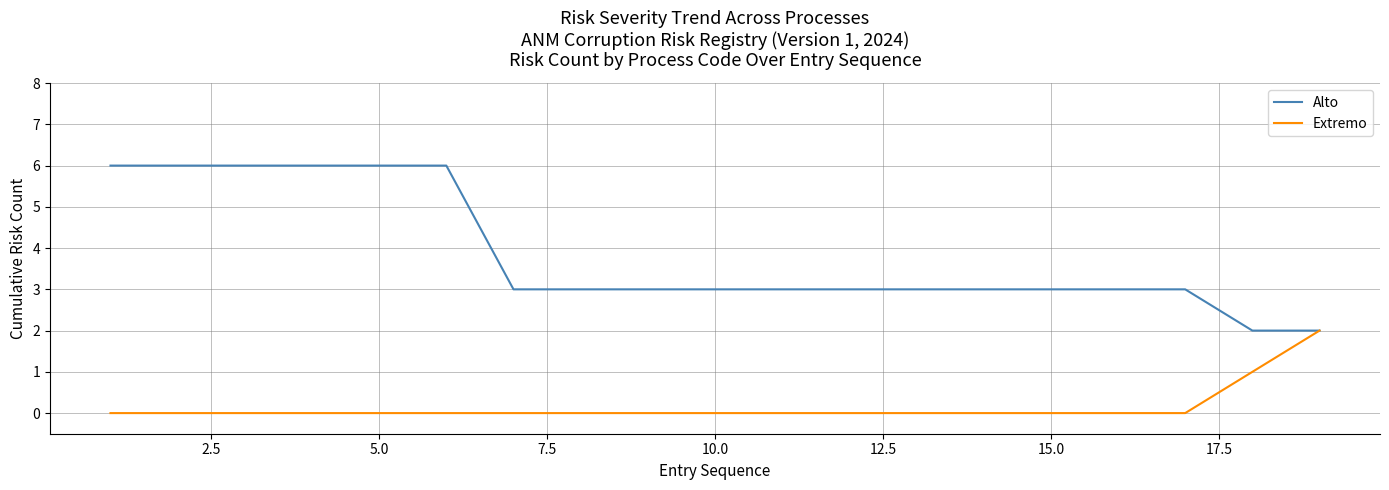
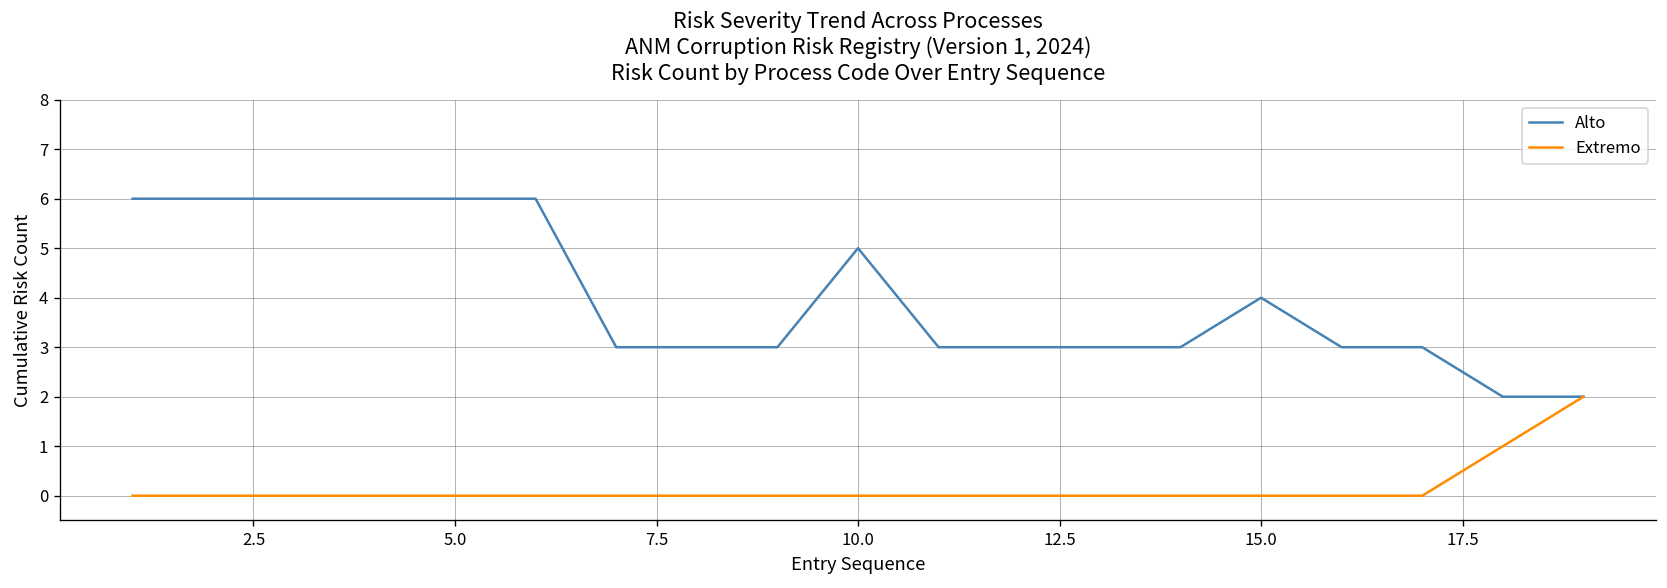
Alto, 10.0: 3 -> 5
Alto, 15.0: 3 -> 4
